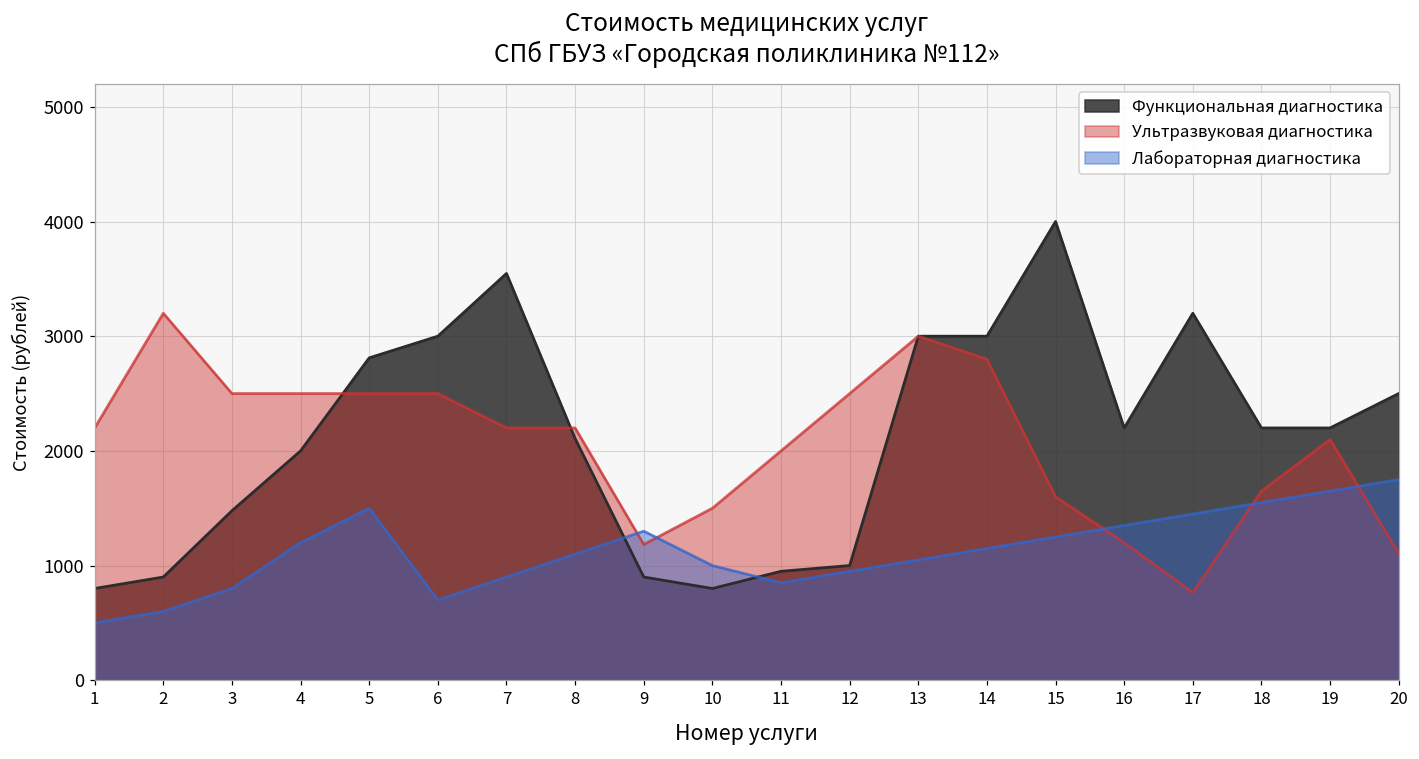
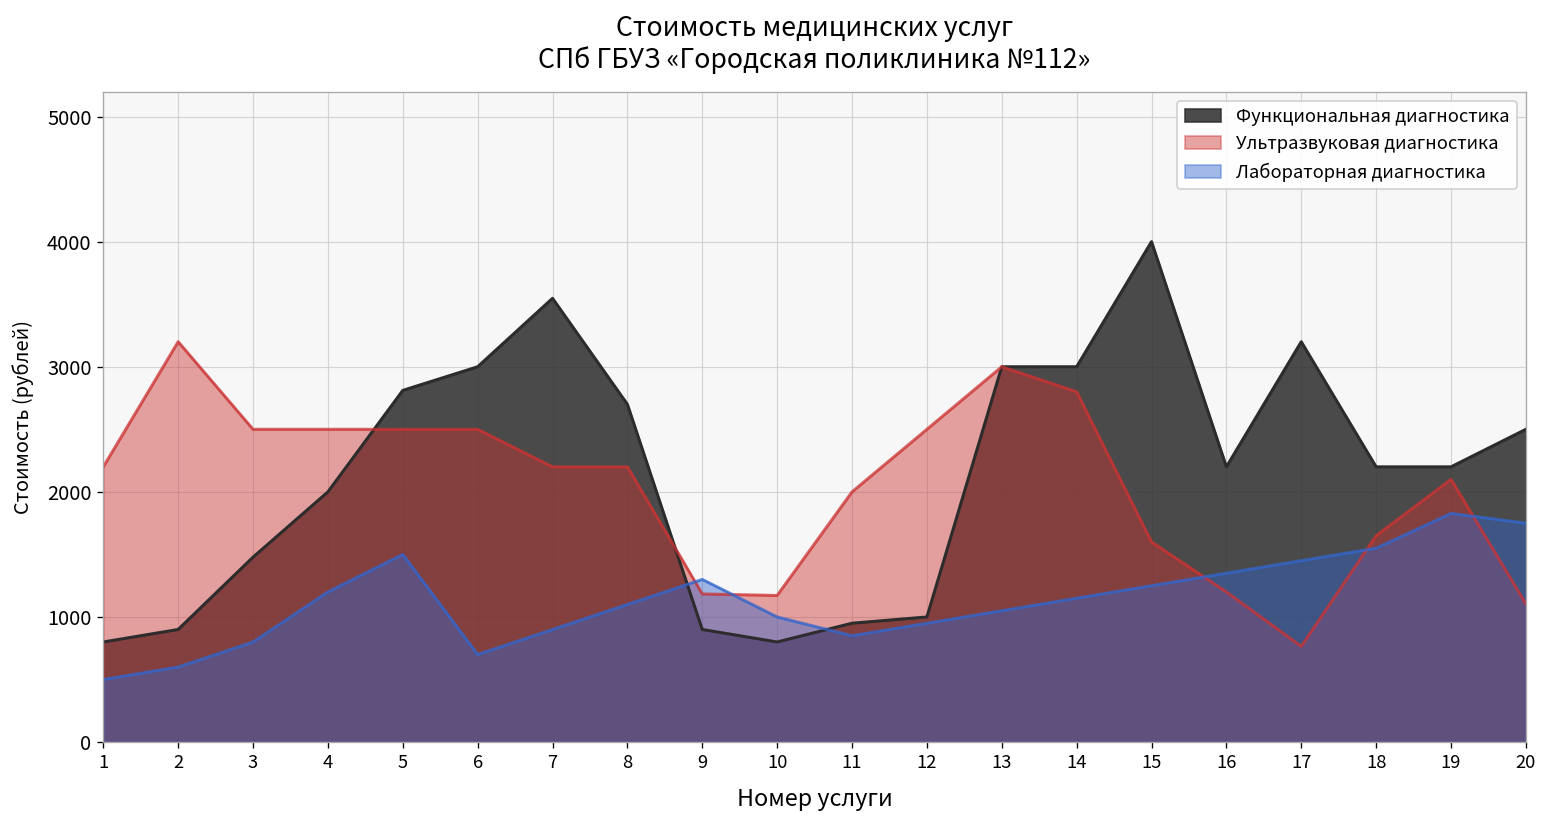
Функциональная диагностика, 8: 2110 -> 2700
Ультразвуковая диагностика, 10: 1500 -> 1170
Лабораторная диагностика, 19: 1650 -> 1830
